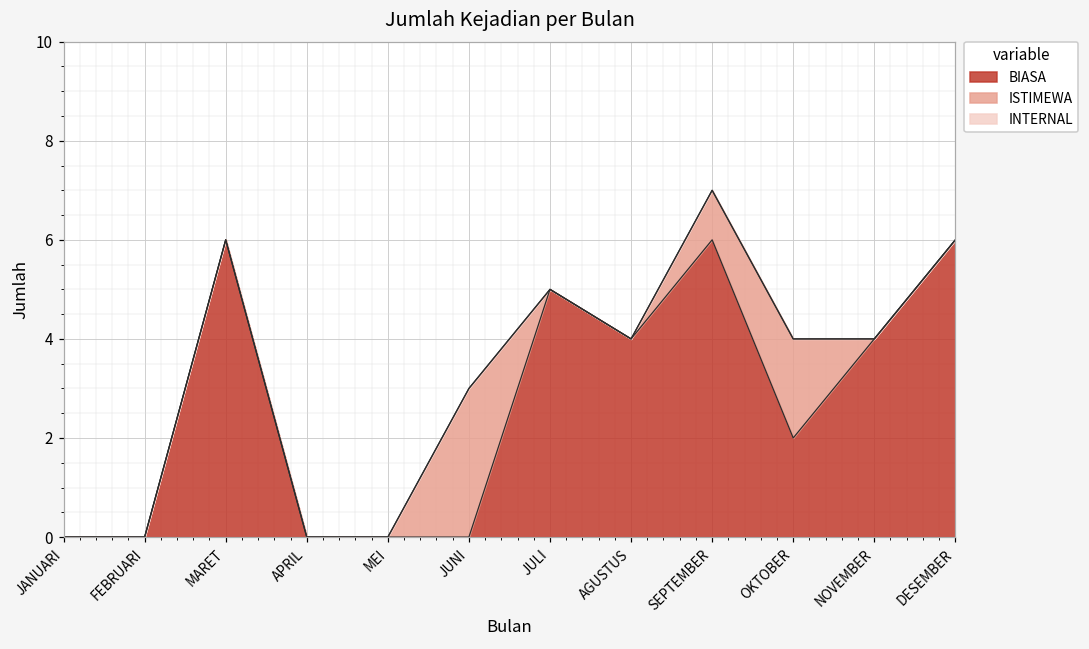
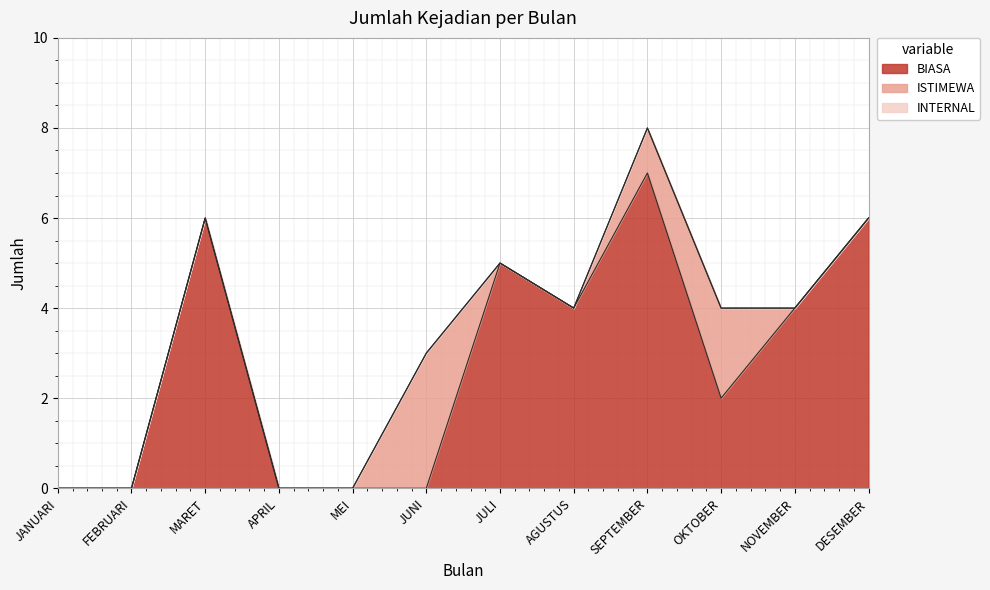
BIASA, SEPTEMBER: 6 -> 7
